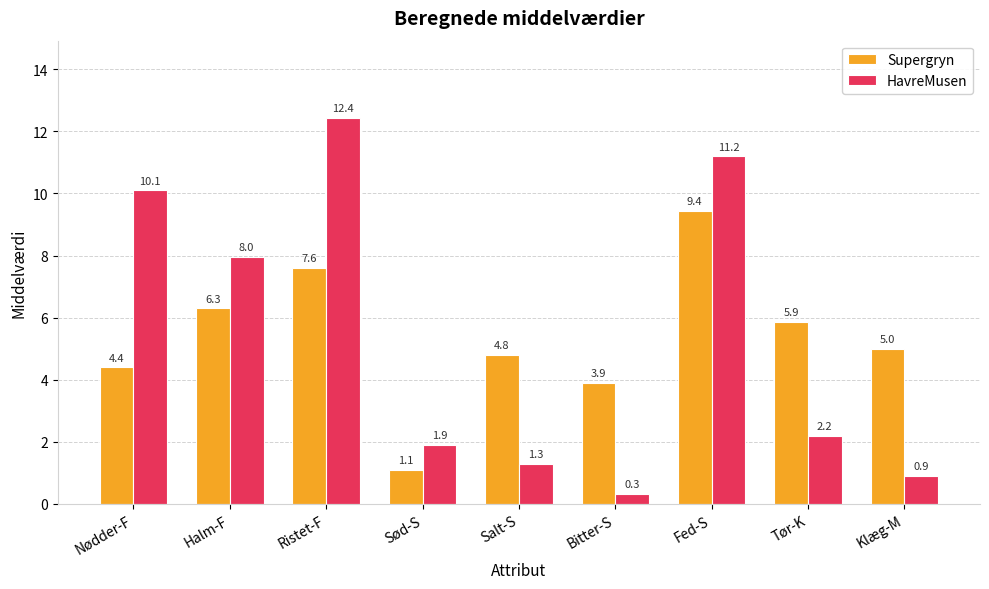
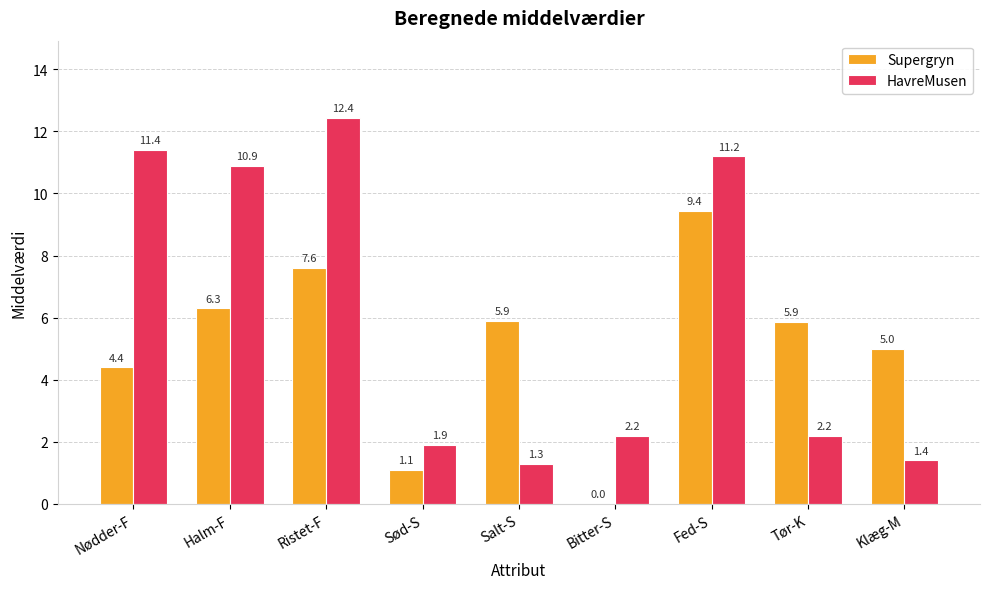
HavreMusen, Nødder-F: 10.1 -> 11.4
HavreMusen, Halm-F: 8.0 -> 10.9
Supergryn, Salt-S: 4.8 -> 5.9
Supergryn, Bitter-S: 3.9 -> 0.0
HavreMusen, Bitter-S: 0.3 -> 2.2
HavreMusen, Klæg-M: 0.9 -> 1.4
